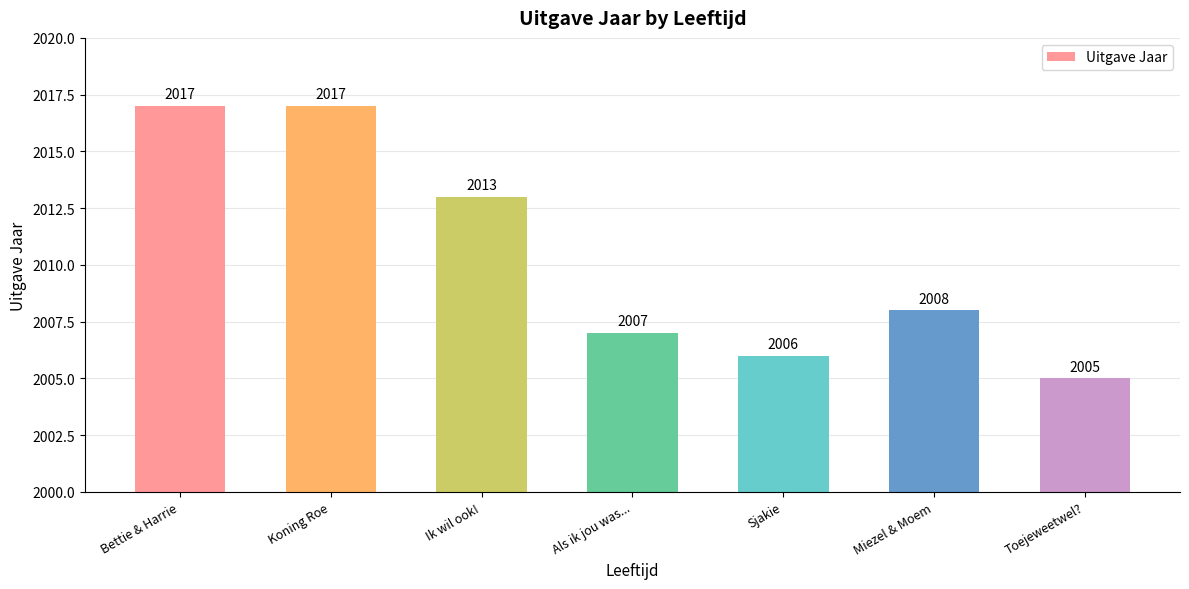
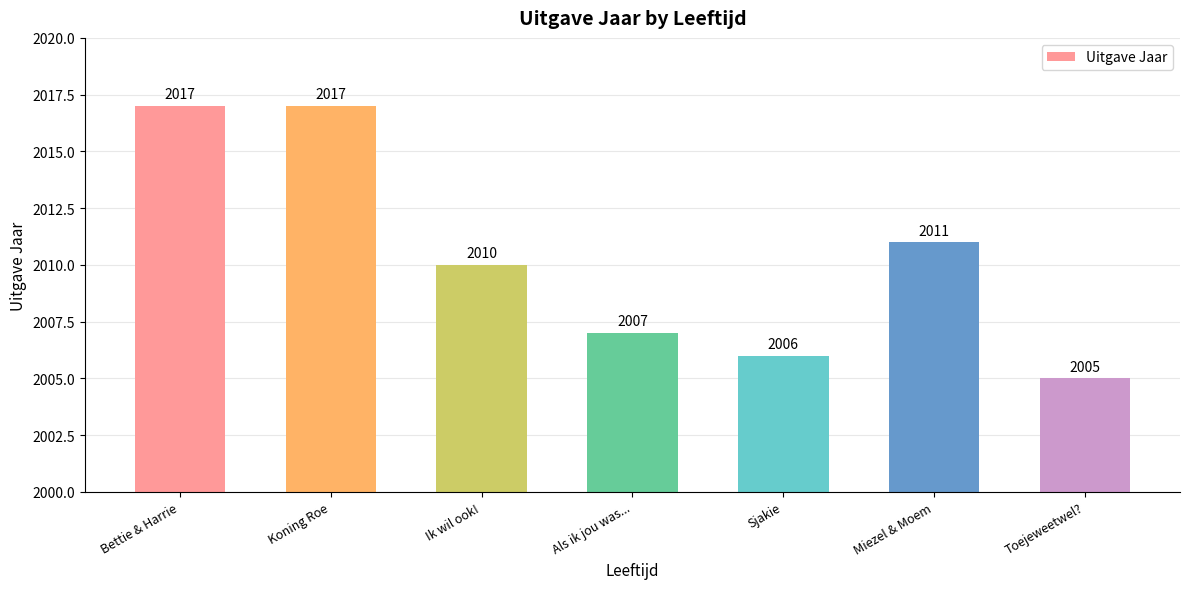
Ik wil ook!: 2013 -> 2010
Miezel & Moem: 2008 -> 2011
